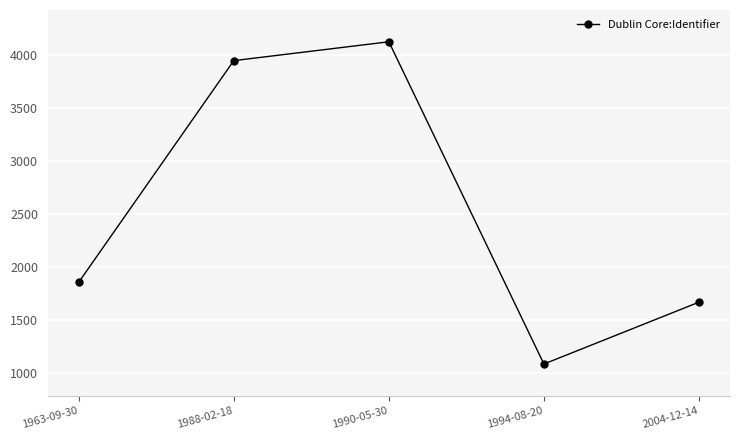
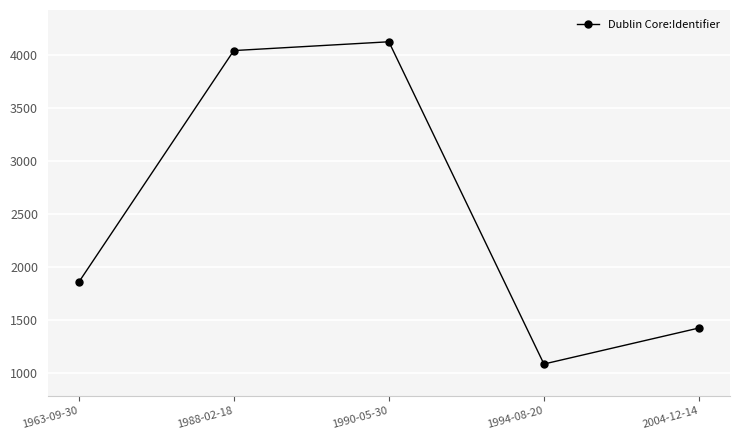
1988-02-18: 3950 -> 4050
2004-12-14: 1670 -> 1430
